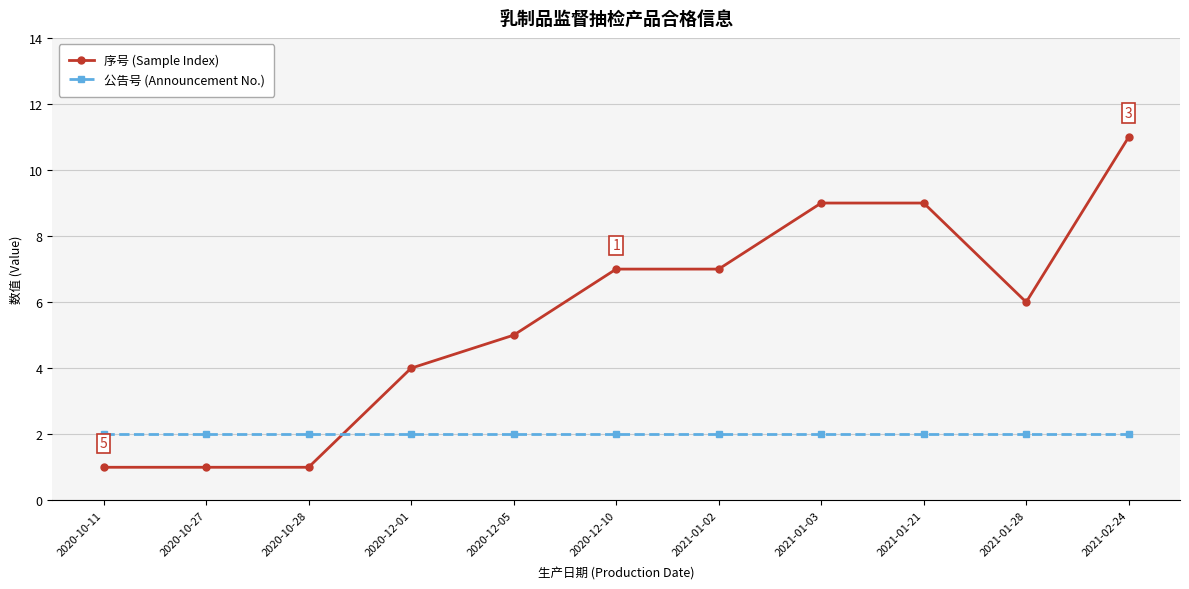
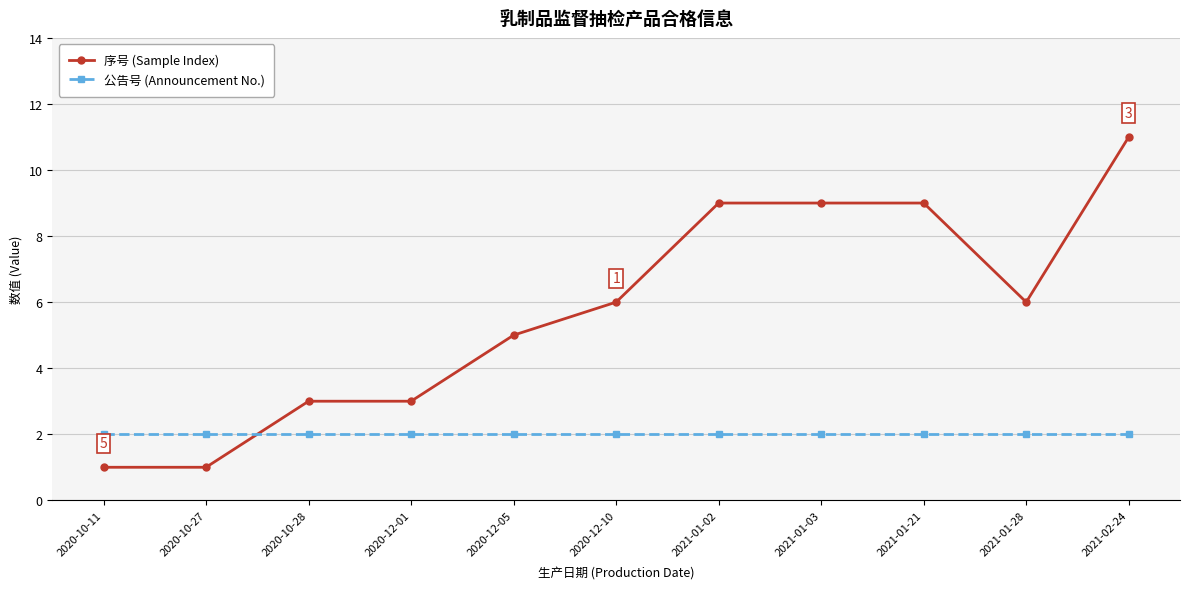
序号 (Sample Index), 2020-10-28: 1 -> 3
序号 (Sample Index), 2020-12-01: 4 -> 3
序号 (Sample Index), 2020-12-10: 7 -> 6
序号 (Sample Index), 2021-01-02: 7 -> 9
